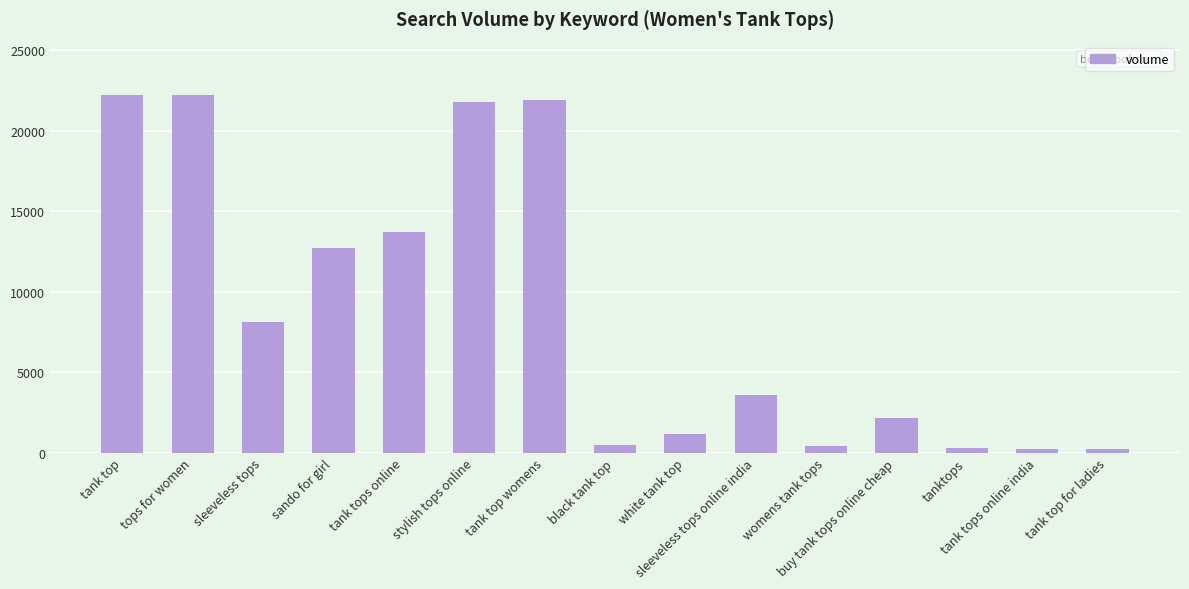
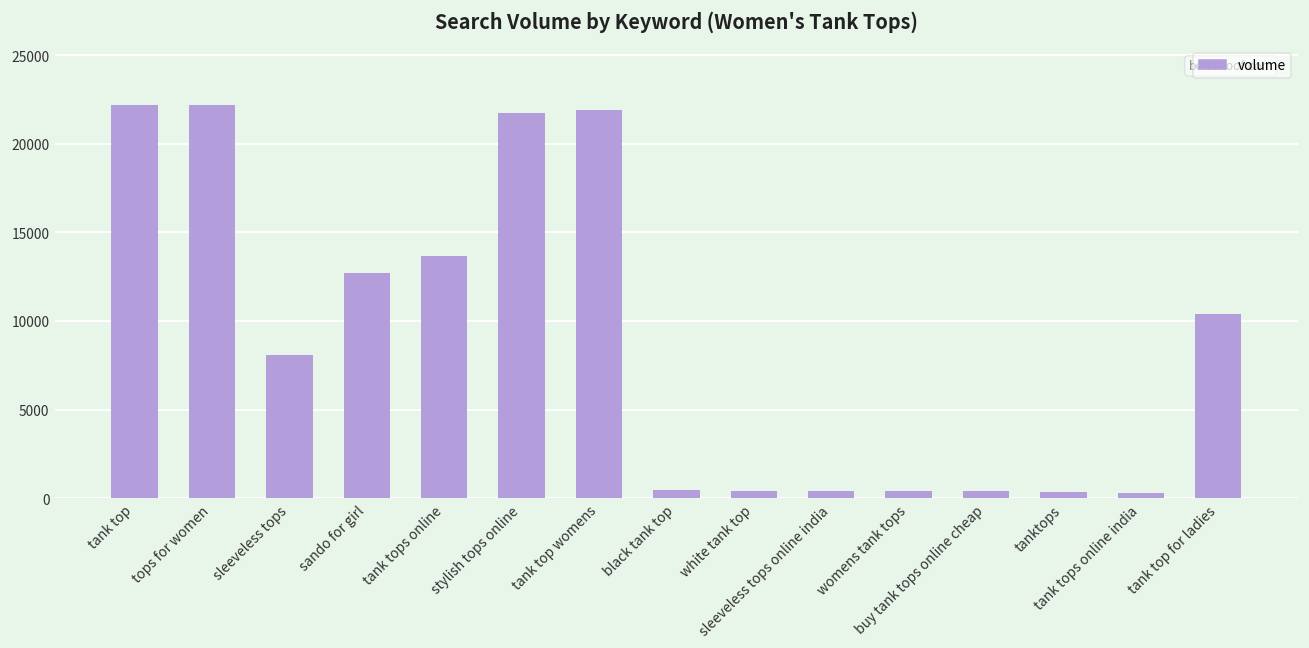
white tank top: 1200 -> 400
sleeveless tops online india: 3600 -> 400
buy tank tops online cheap: 2200 -> 400
tank top for ladies: 300 -> 10400
